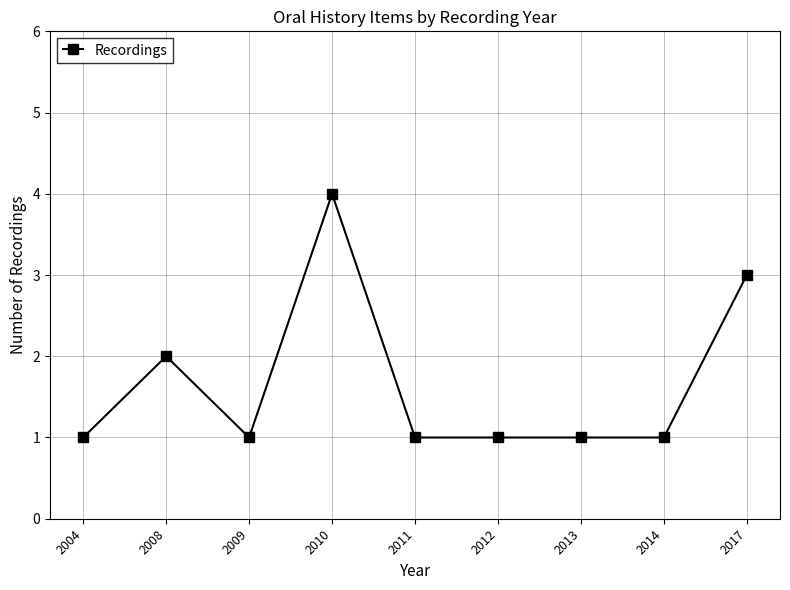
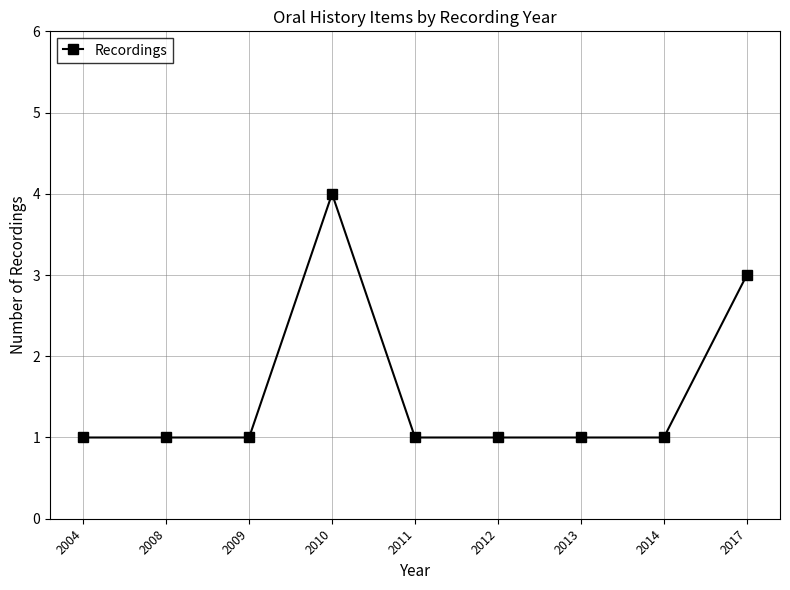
2008: 2 -> 1
